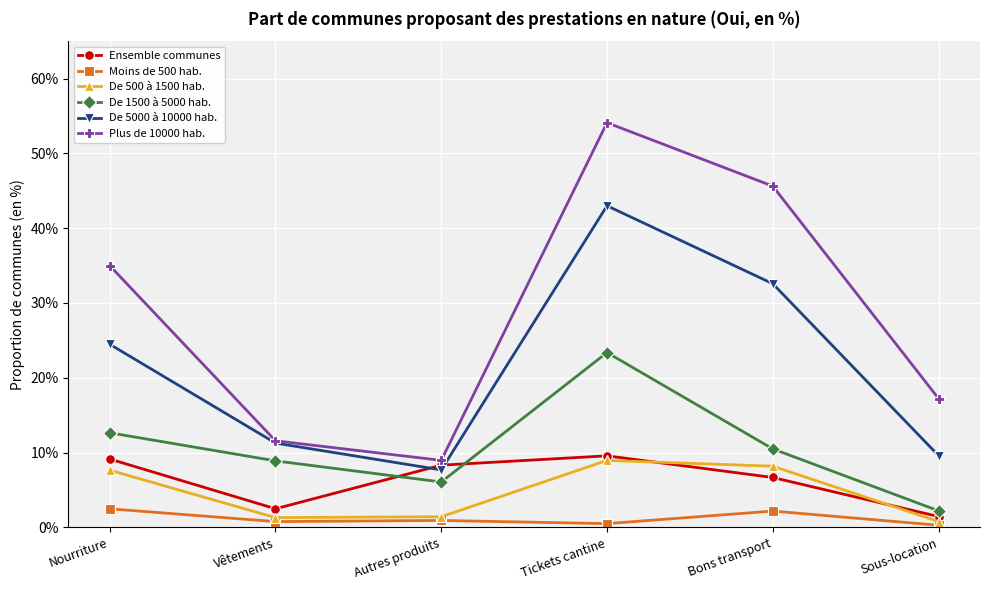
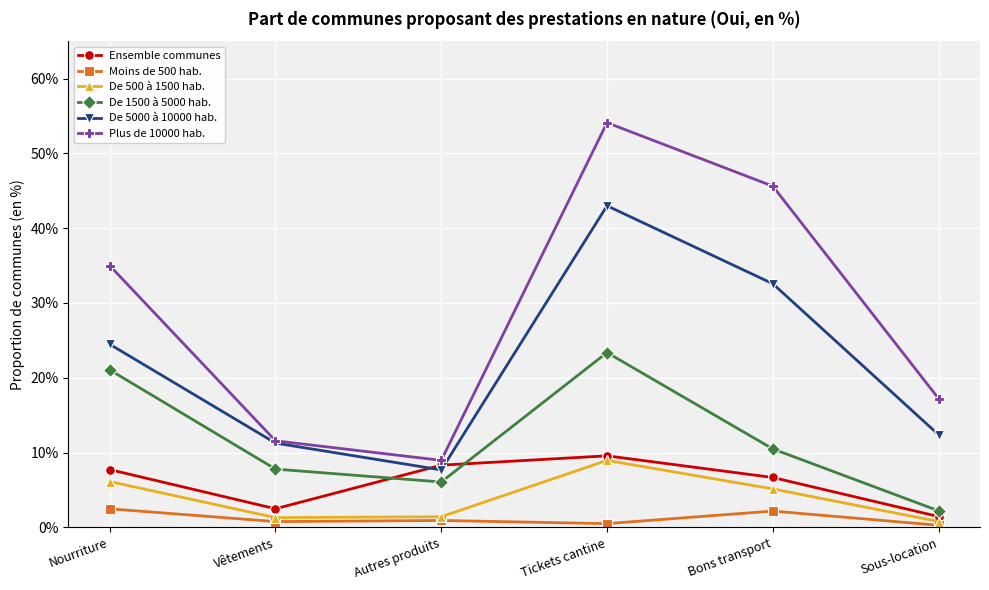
Ensemble communes, Nourriture: 9% -> 8%
De 500 à 1500 hab., Nourriture: 8% -> 6%
De 1500 à 5000 hab., Nourriture: 13% -> 21%
De 1500 à 5000 hab., Vêtements: 9% -> 8%
De 500 à 1500 hab., Bons transport: 8% -> 5%
De 5000 à 10000 hab., Sous-location: 10% -> 12%
